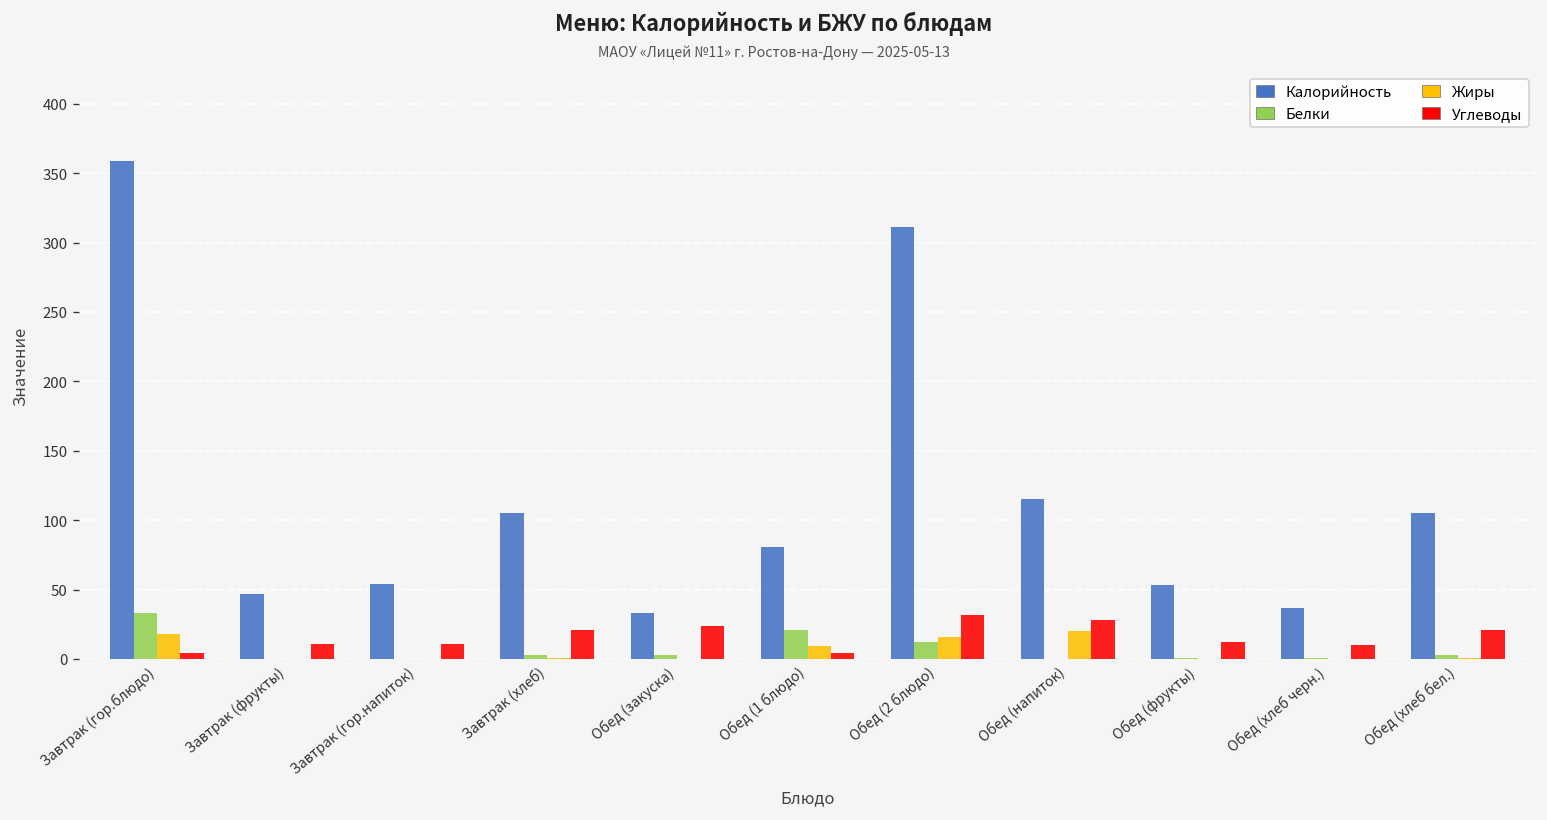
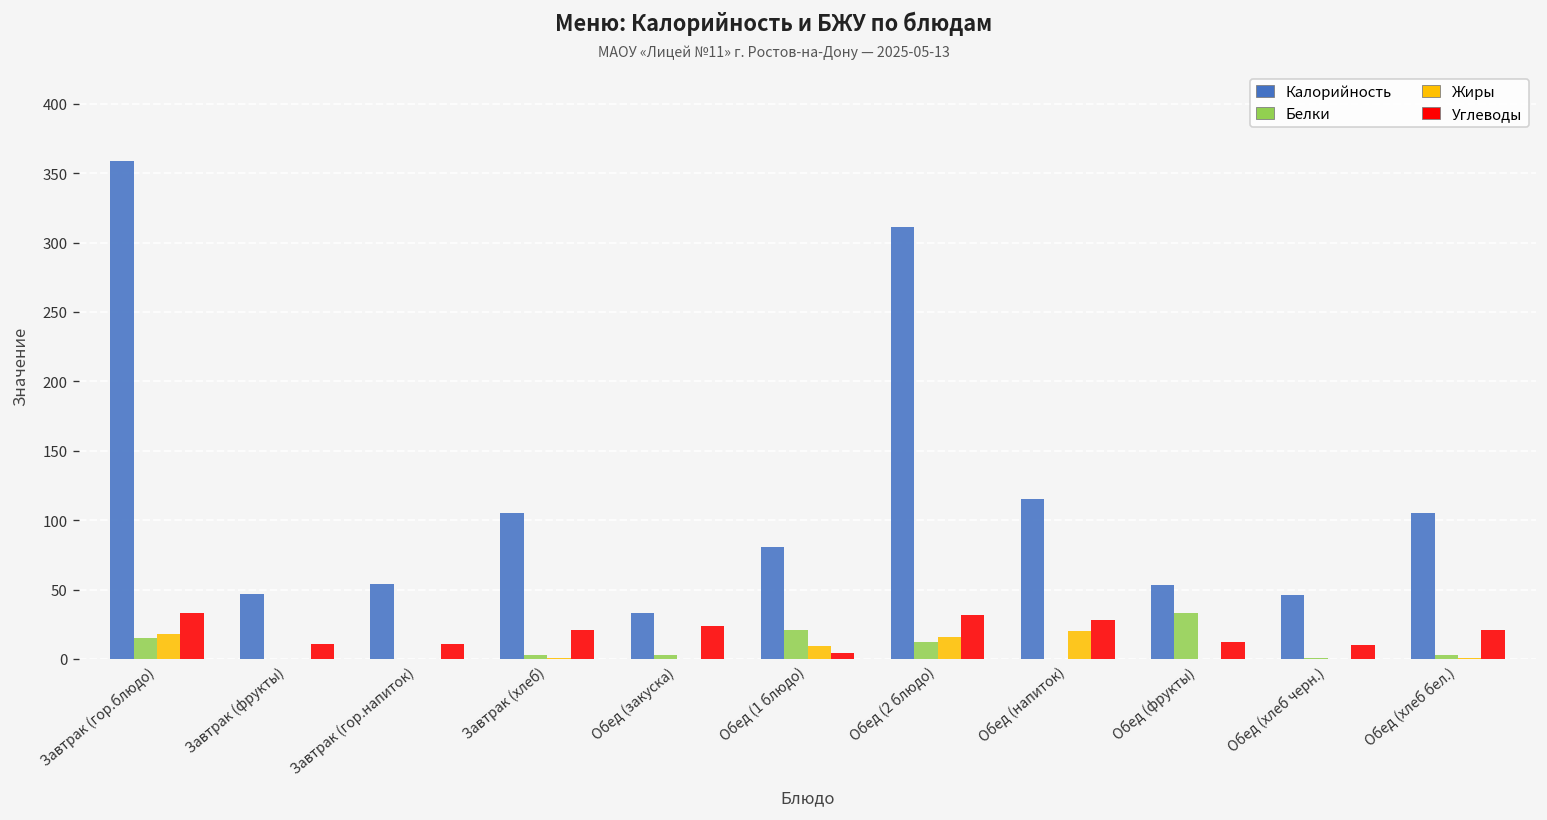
Белки, Завтрак (гор.блюдо): 33 -> 15
Углеводы, Завтрак (гор.блюдо): 4 -> 33
Белки, Обед (фрукты): 1 -> 33
Калорийность, Обед (хлеб черн.): 37 -> 46
